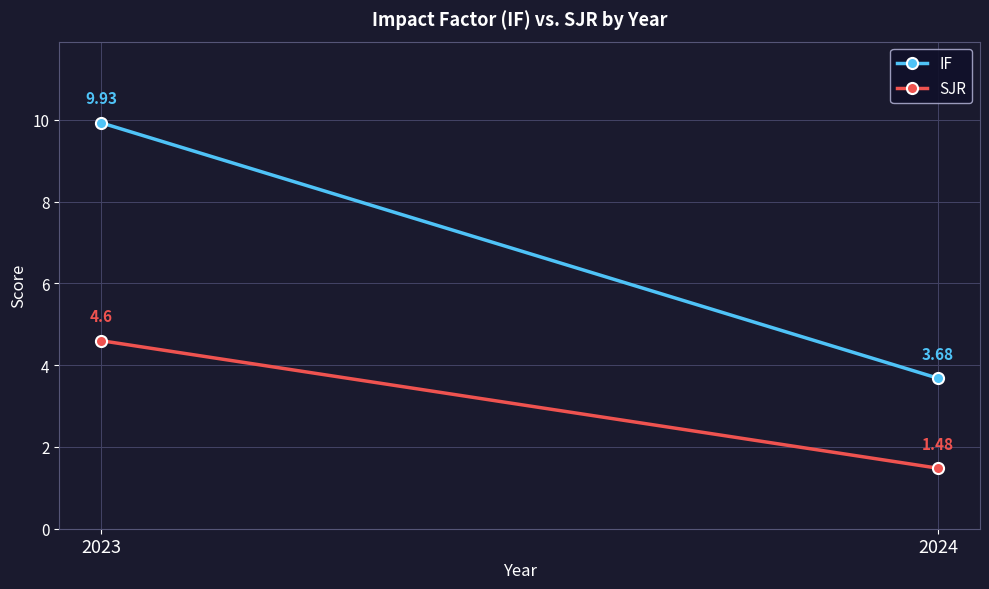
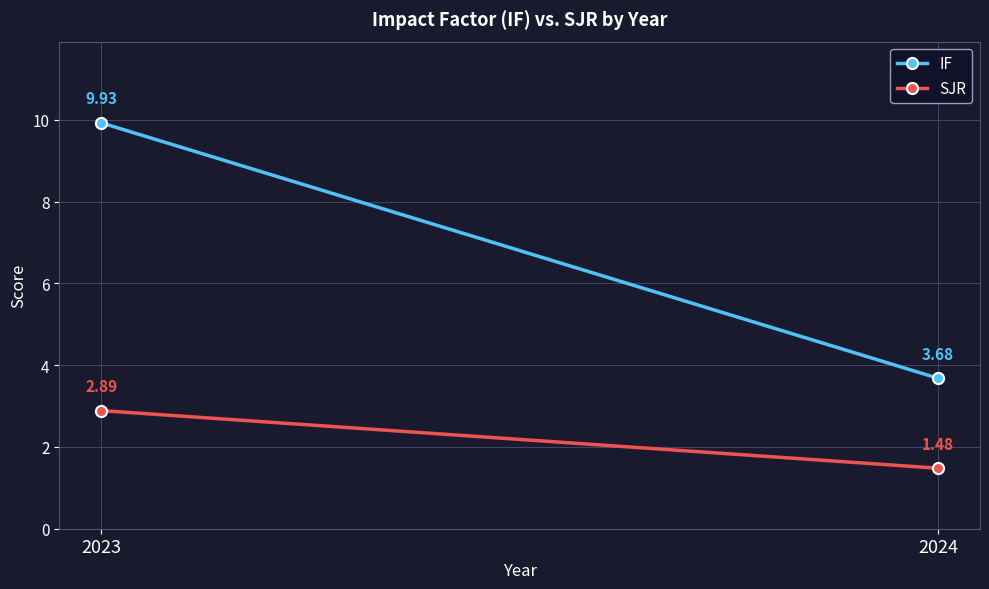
SJR, 2023: 4.6 -> 2.89
